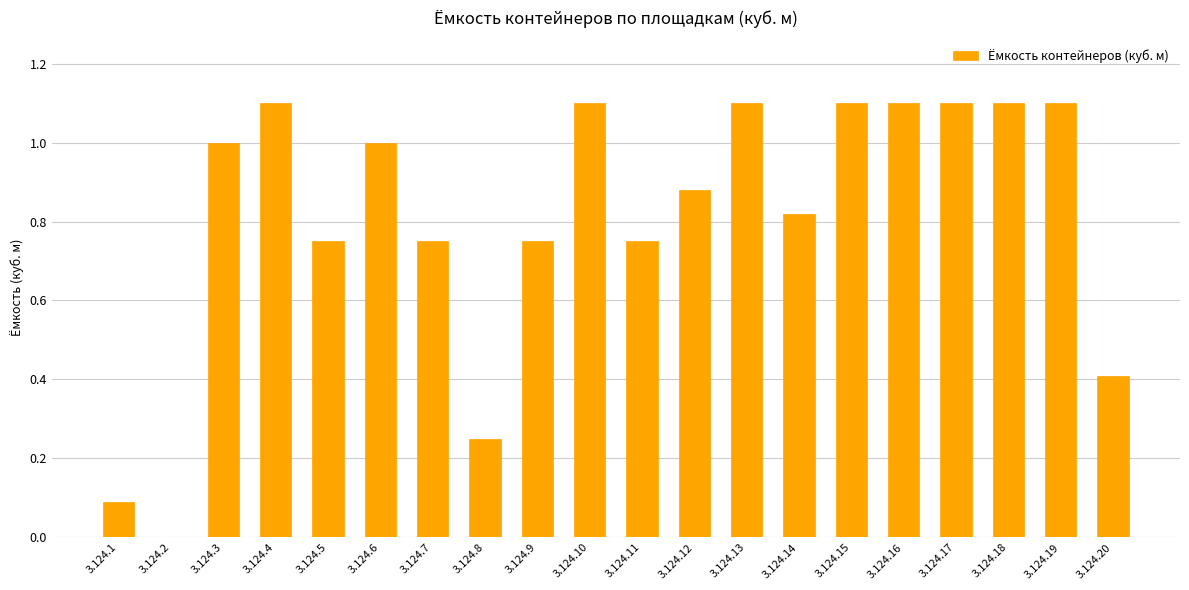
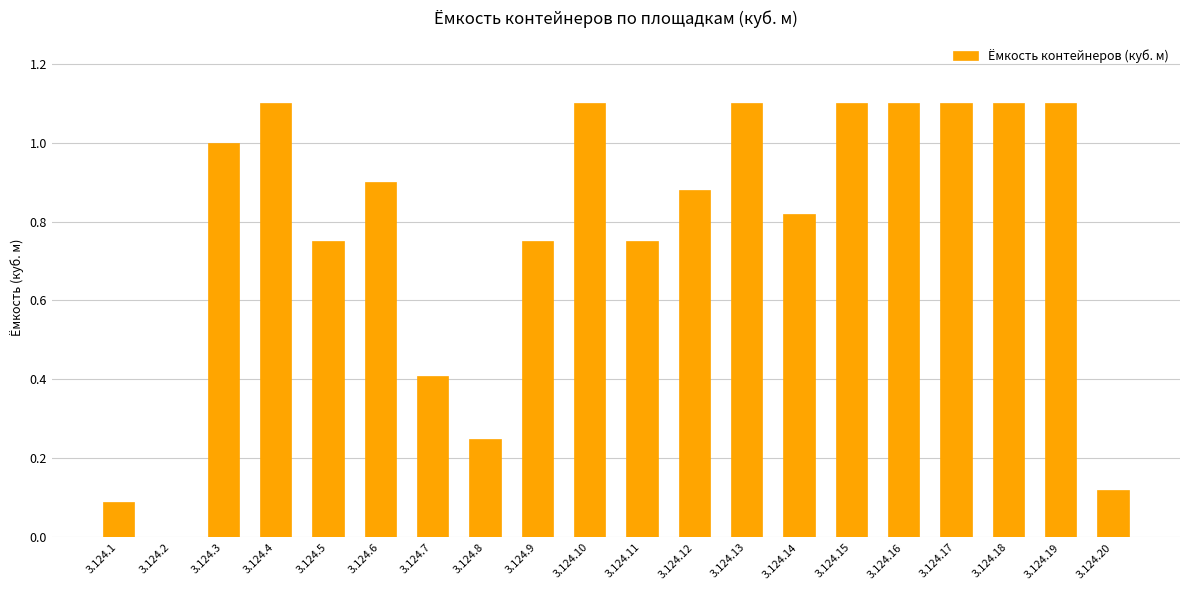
3.124.6: 1.0 -> 0.9
3.124.7: 0.75 -> 0.41
3.124.20: 0.41 -> 0.12
